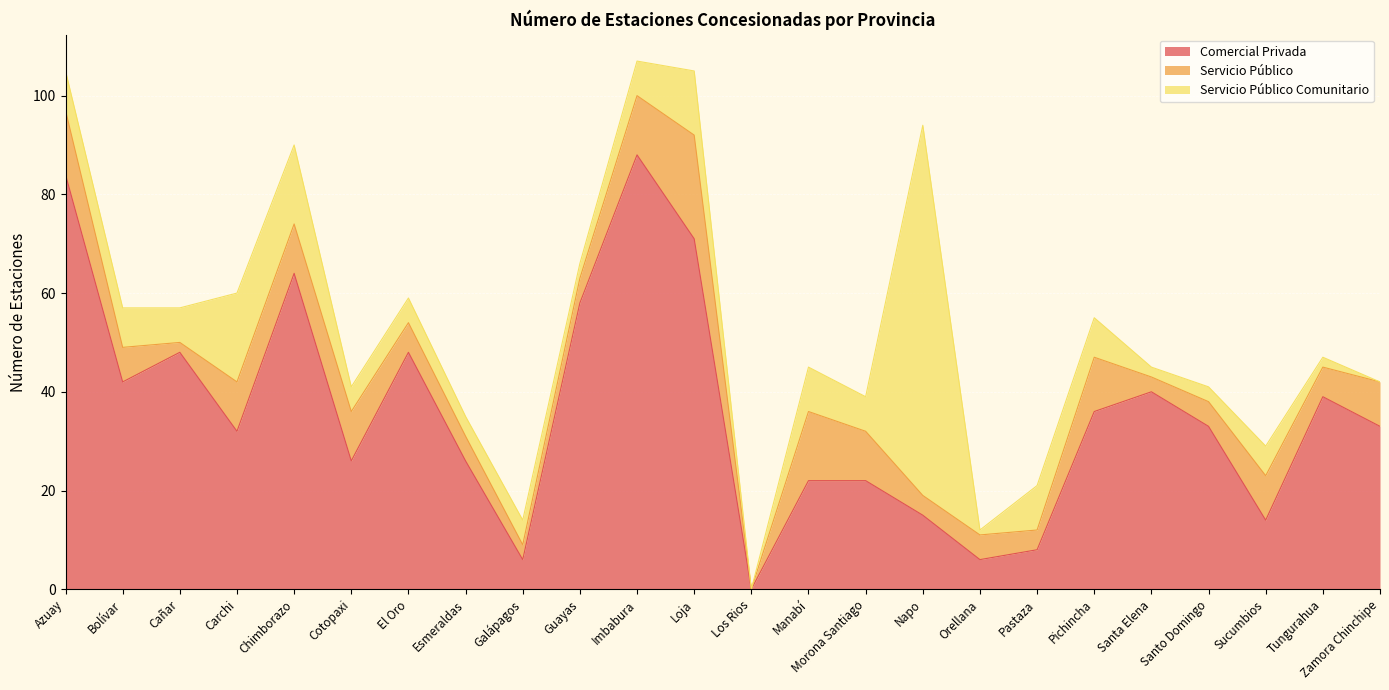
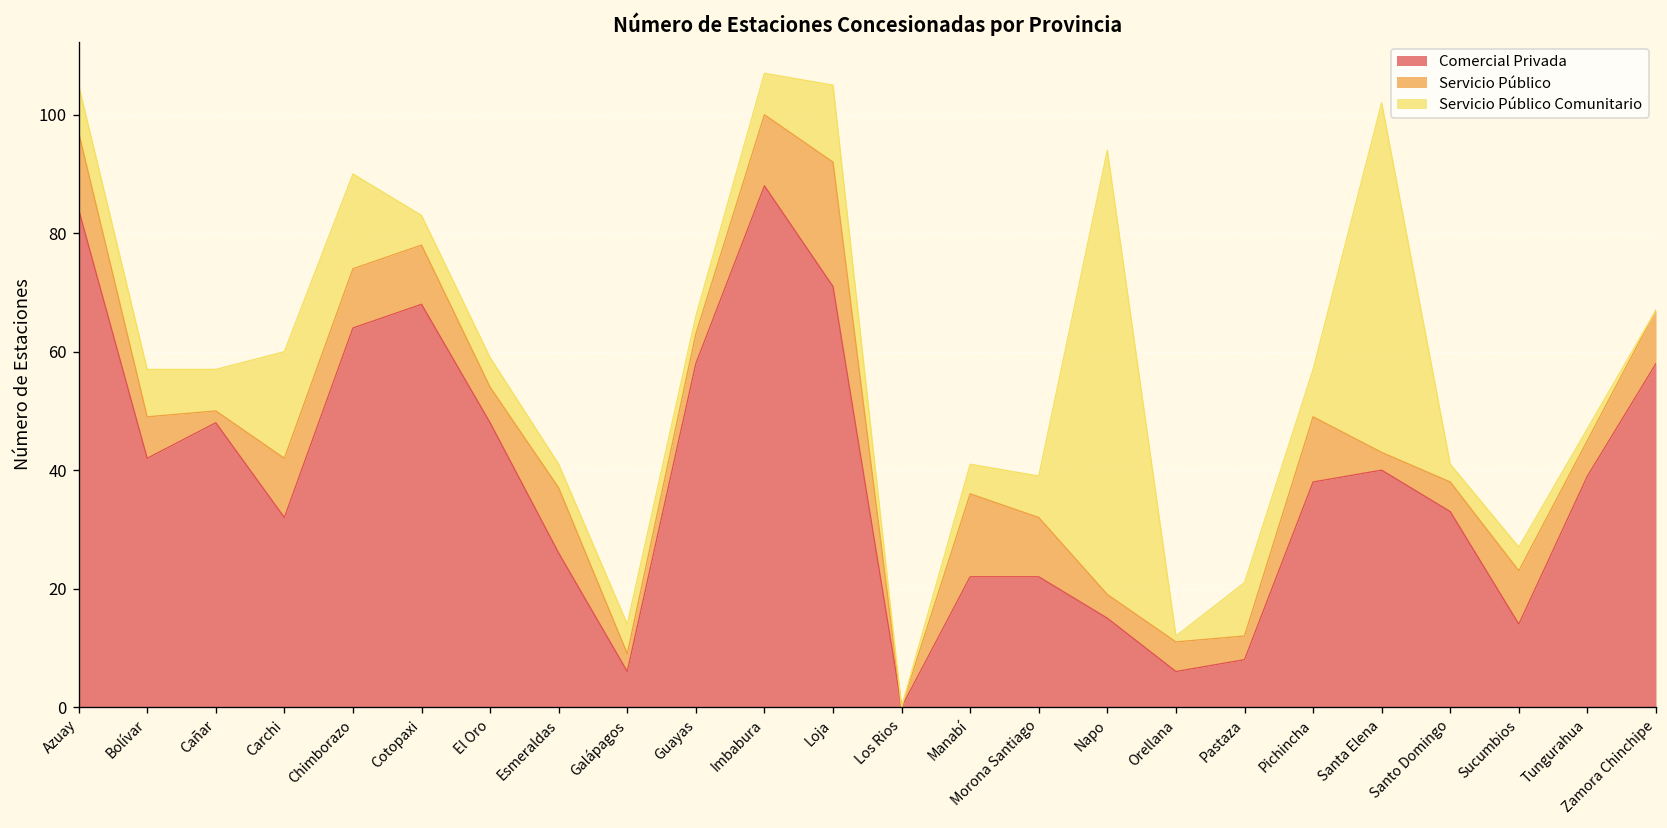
Comercial Privada, Cotopaxi: 26 -> 68
Servicio Público, Esmeraldas: 5 -> 11
Servicio Público Comunitario, Manabí: 9 -> 5
Comercial Privada, Pichincha: 36 -> 38
Servicio Público Comunitario, Santa Elena: 2 -> 59
Servicio Público Comunitario, Sucumbios: 6 -> 4
Comercial Privada, Zamora Chinchipe: 33 -> 58
